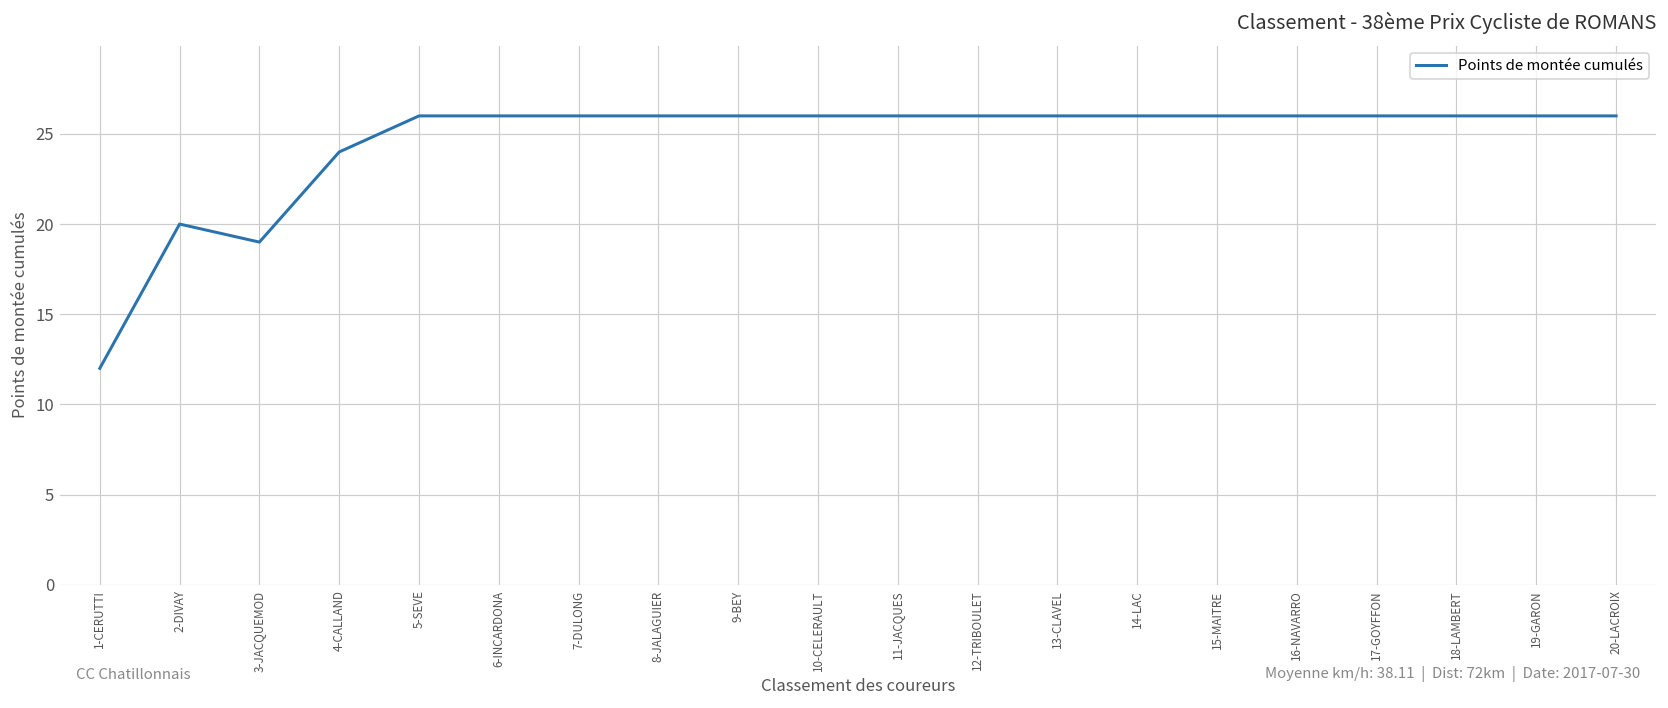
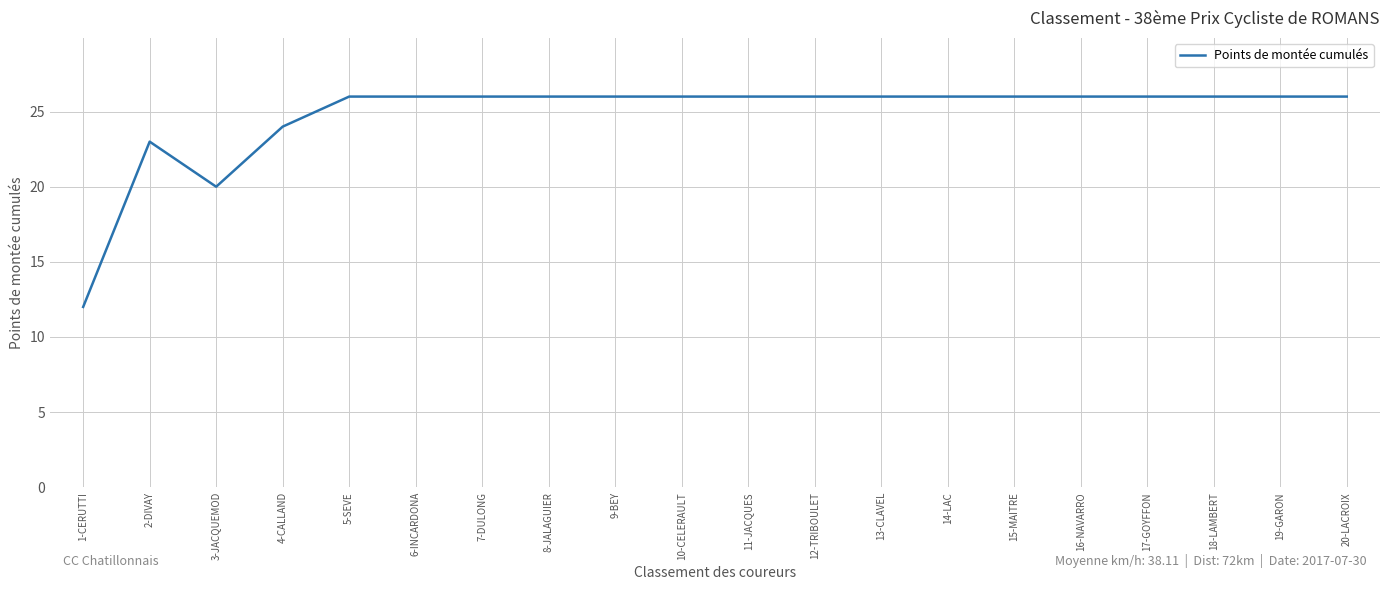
2-DIVAY: 20 -> 23
3-JACQUEMOD: 19 -> 20
